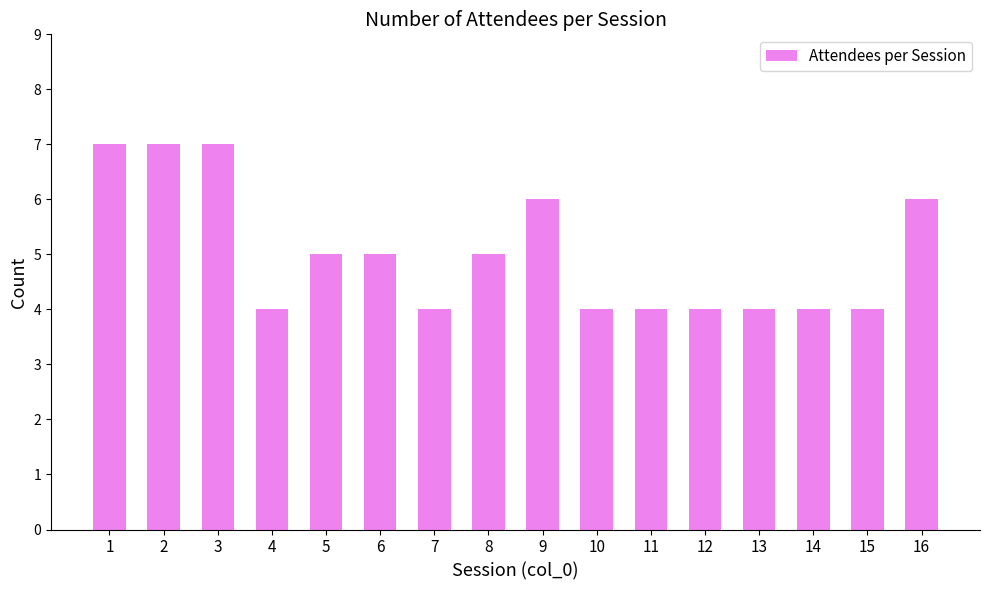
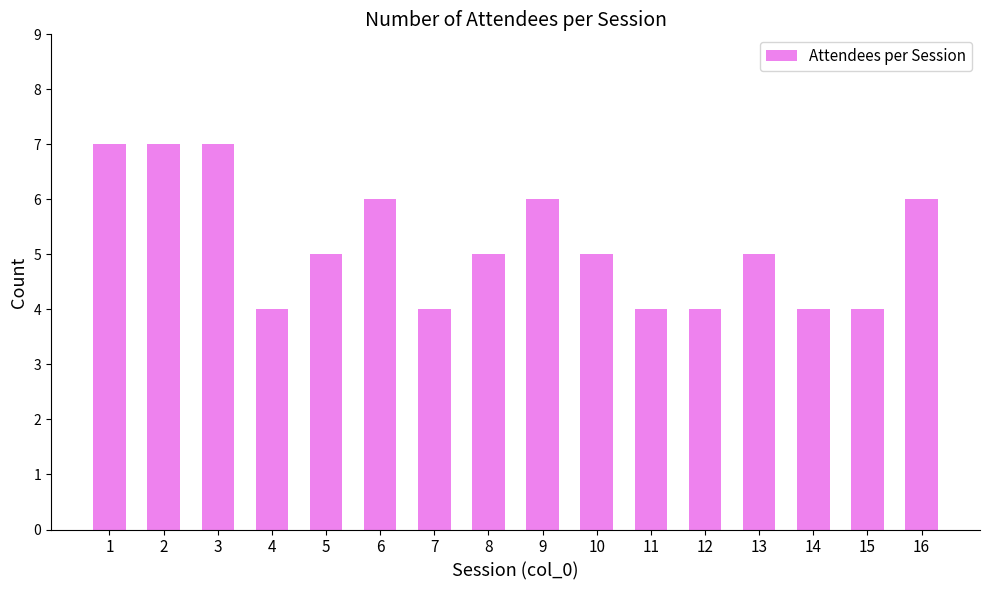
6: 5 -> 6
10: 4 -> 5
13: 4 -> 5
